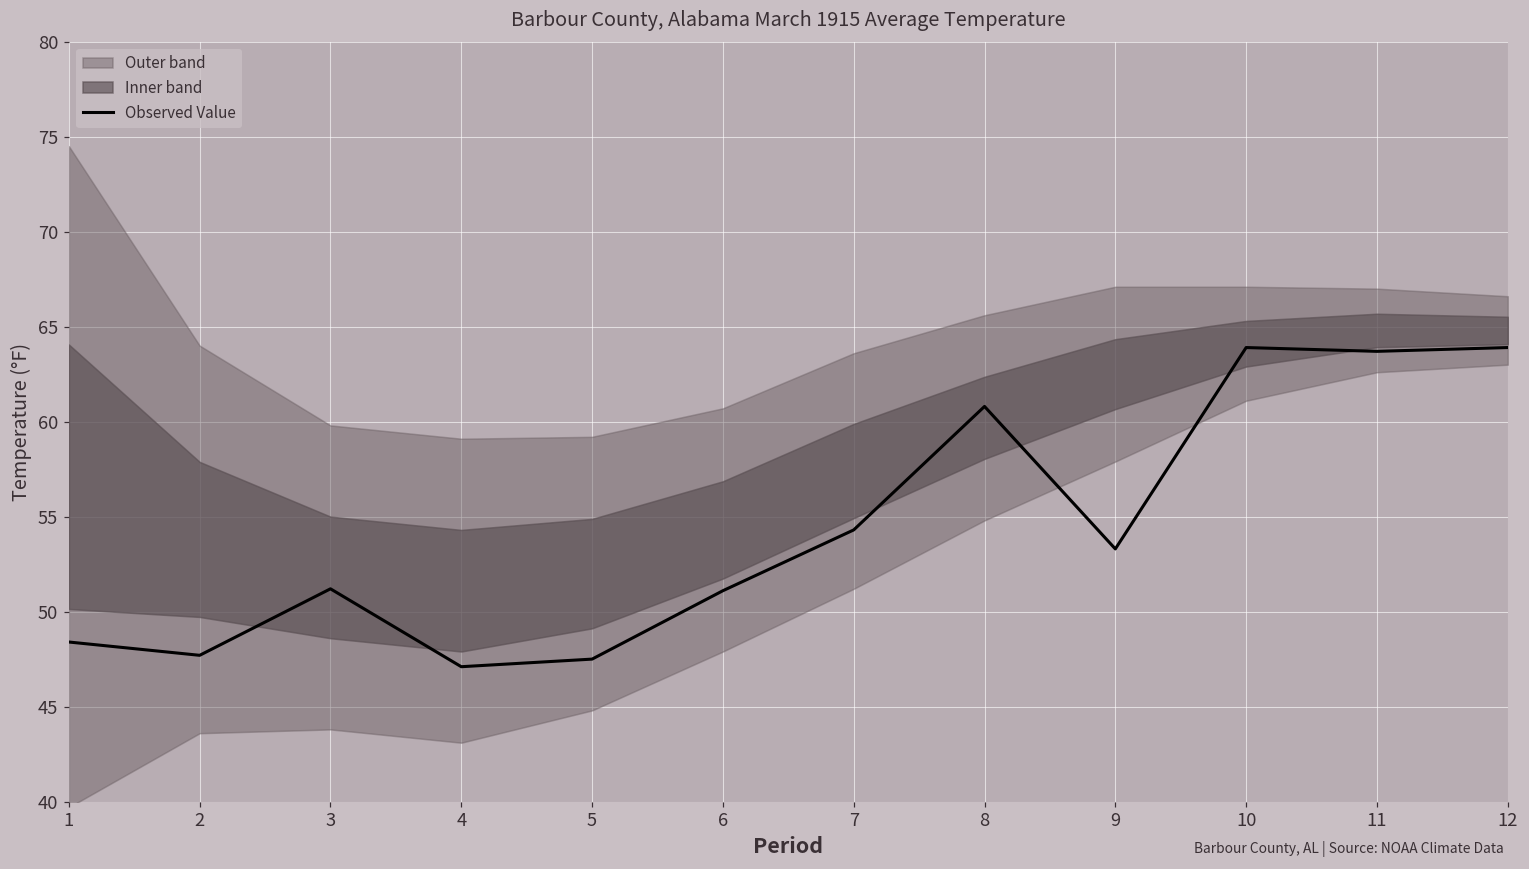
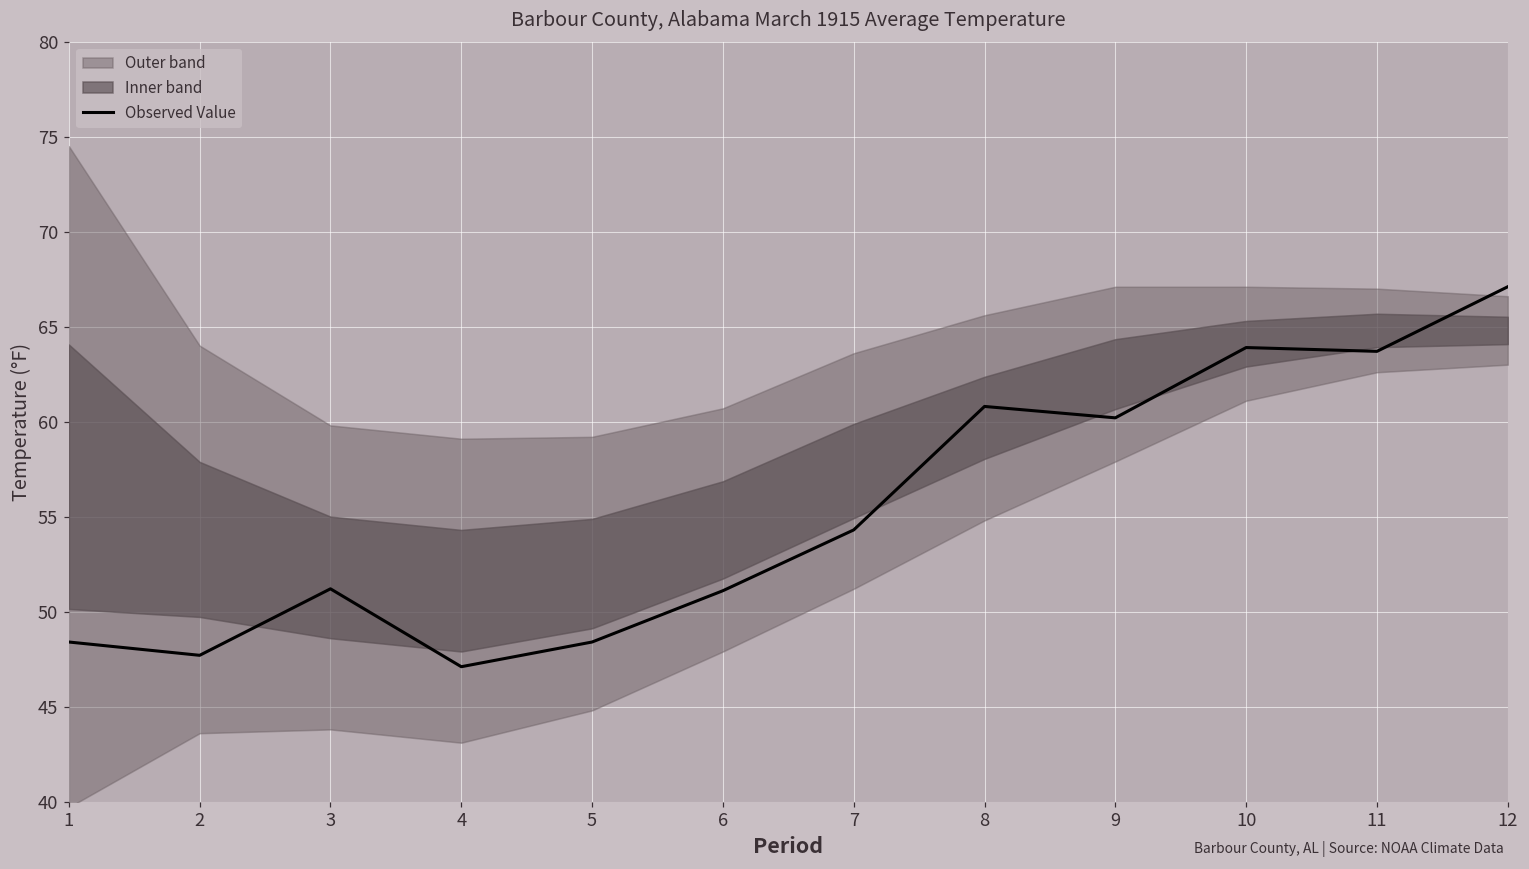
Observed Value, 5: 47.5 -> 48.4
Observed Value, 9: 53.3 -> 60.2
Observed Value, 12: 63.9 -> 67.1
